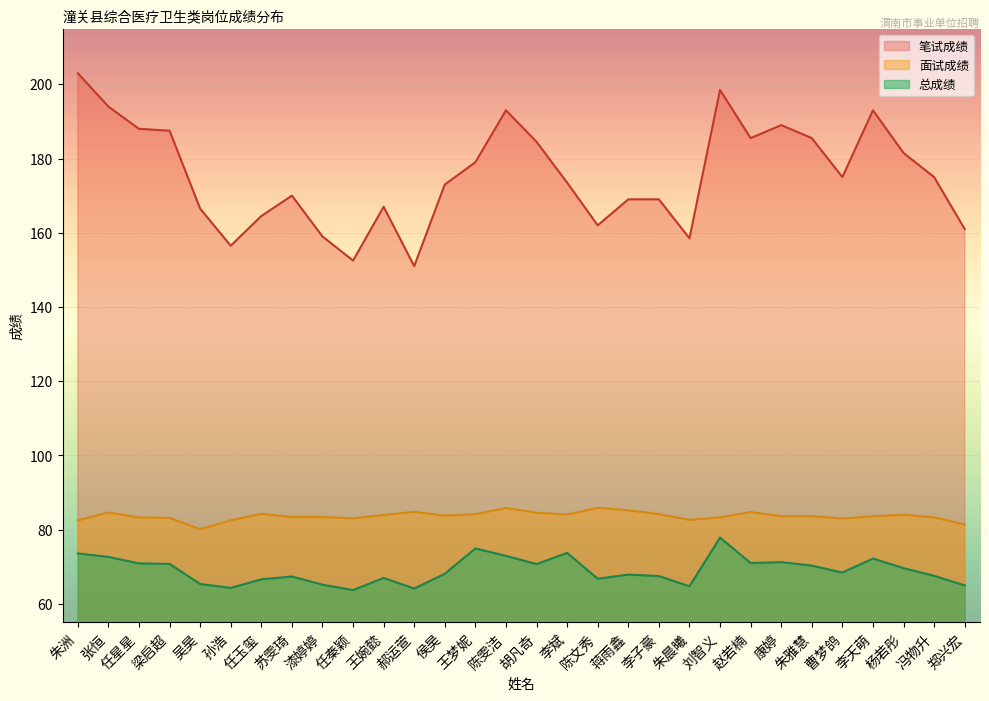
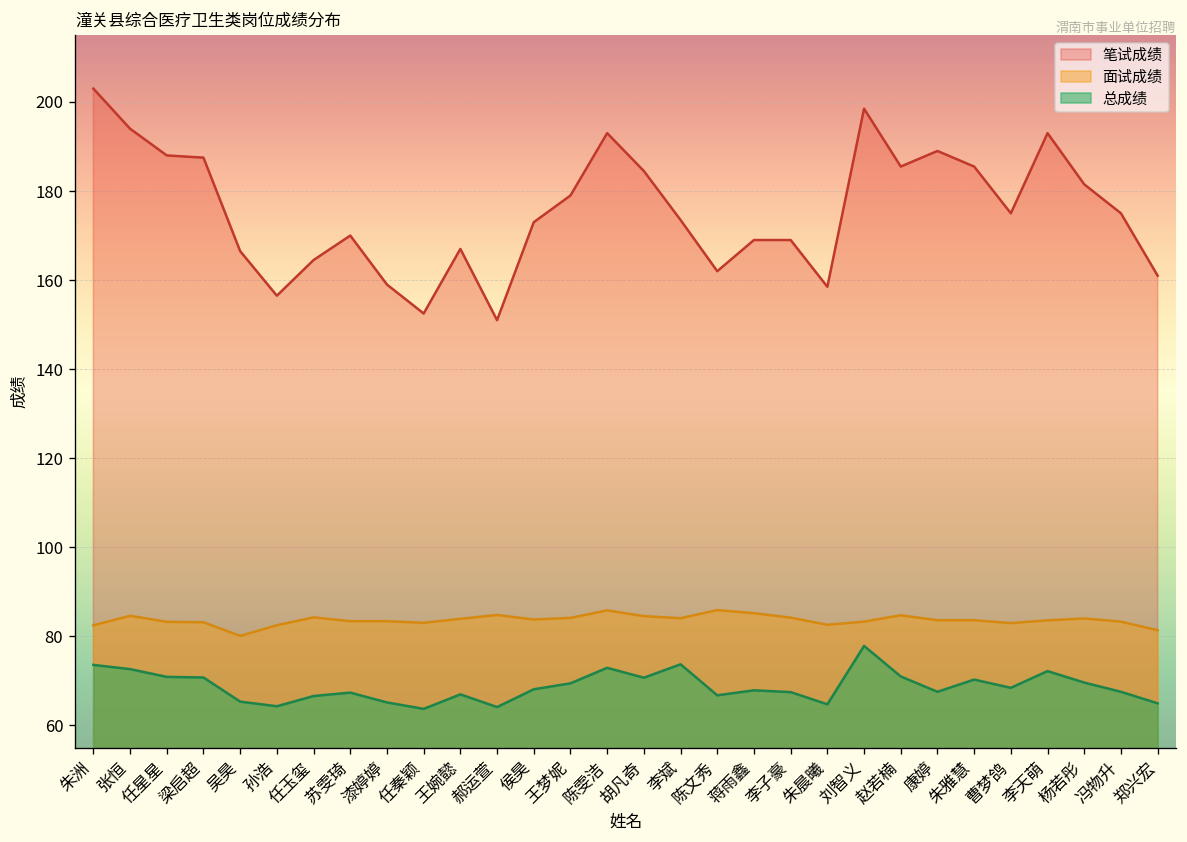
总成绩, 王梦妮: 75 -> 69
总成绩, 康婷: 71 -> 68
